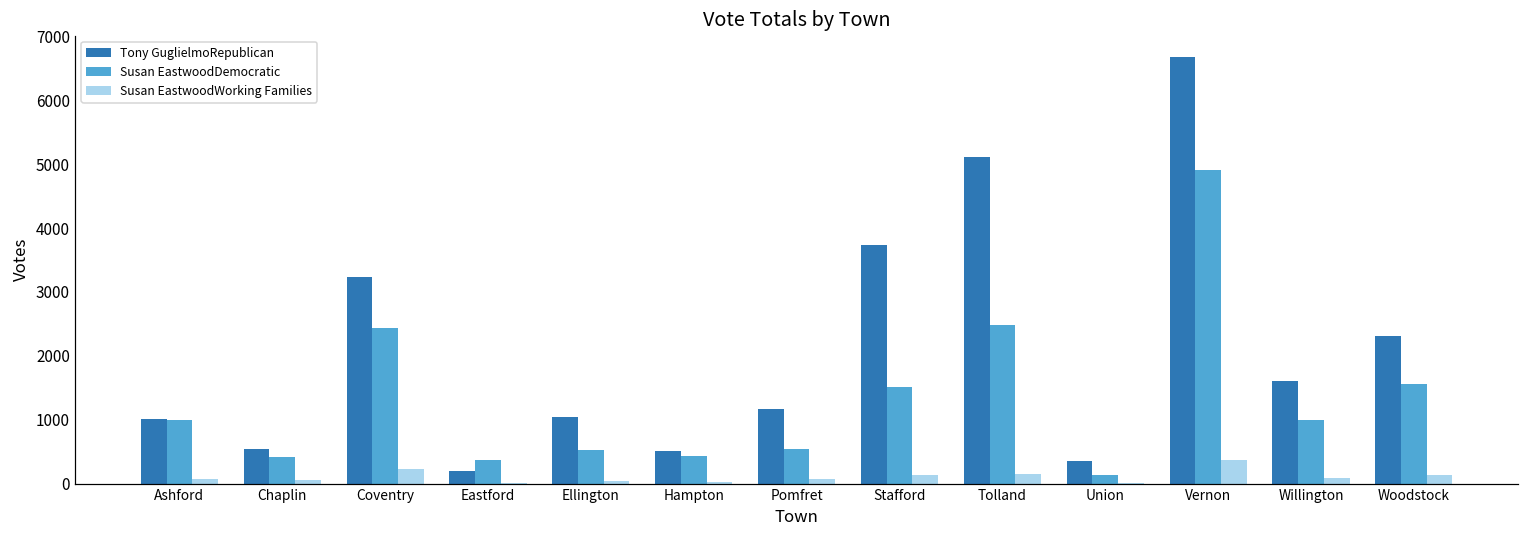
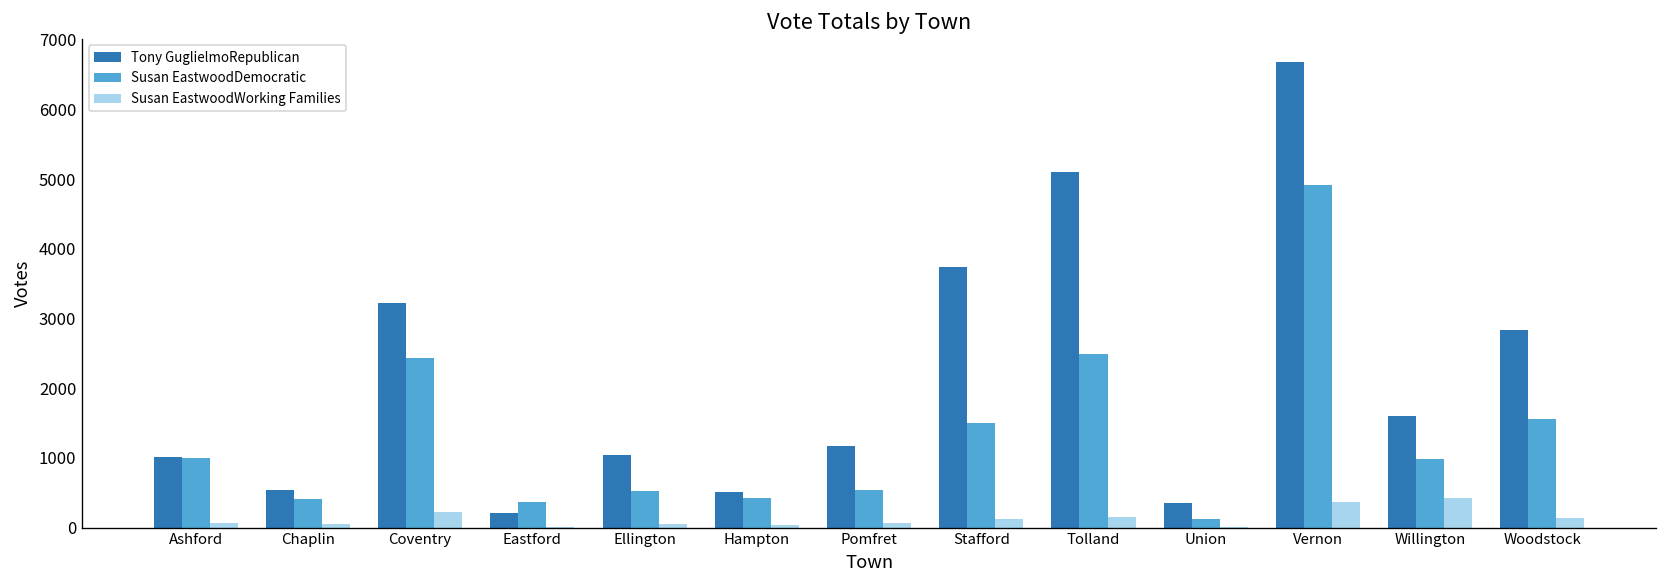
Susan EastwoodWorking Families, Willington: 100 -> 400
Tony GuglielmoRepublican, Woodstock: 2300 -> 2800
